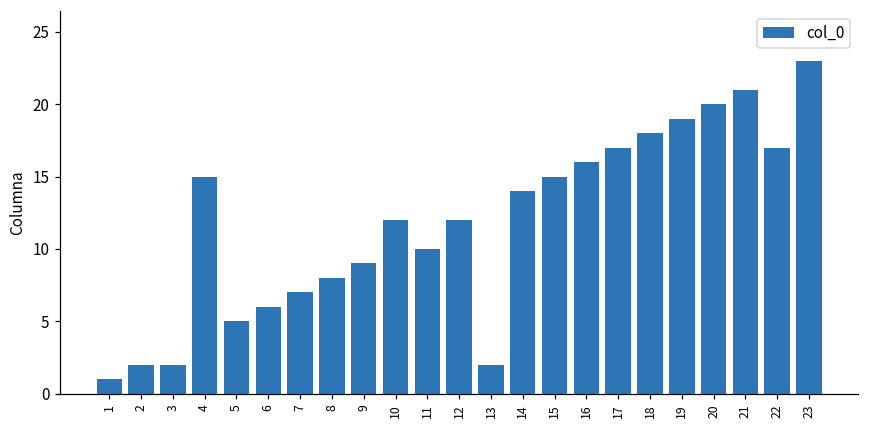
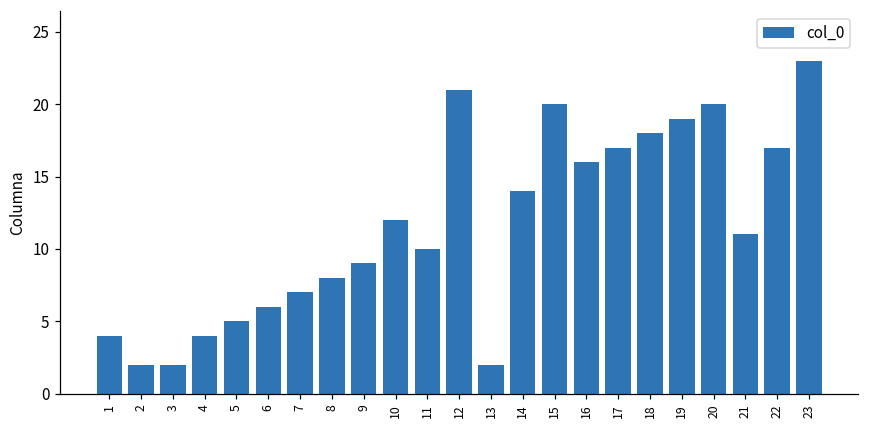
1: 1 -> 4
4: 15 -> 4
12: 12 -> 21
15: 15 -> 20
21: 21 -> 11
